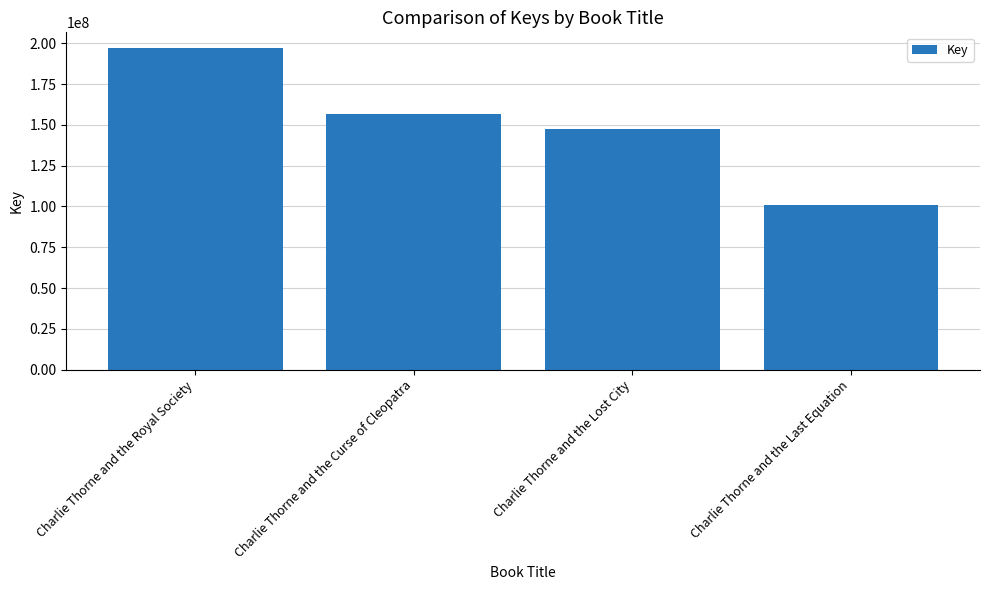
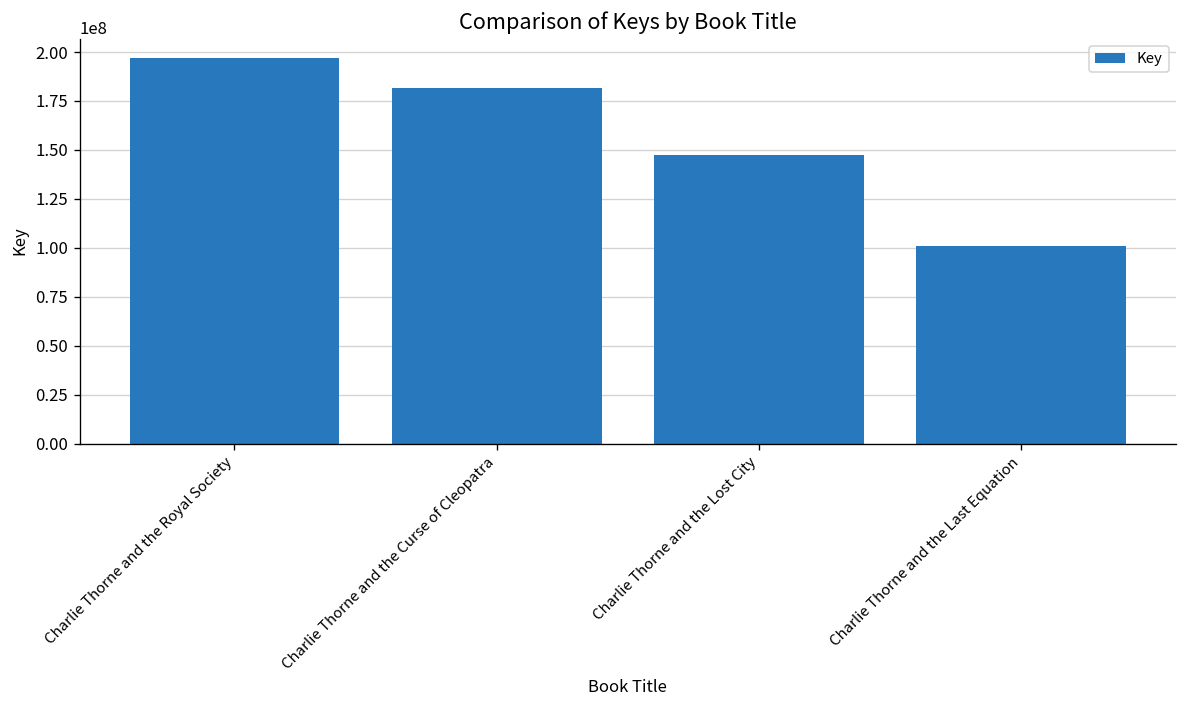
Charlie Thorne and the Curse of Cleopatra: 157000000 -> 181000000
